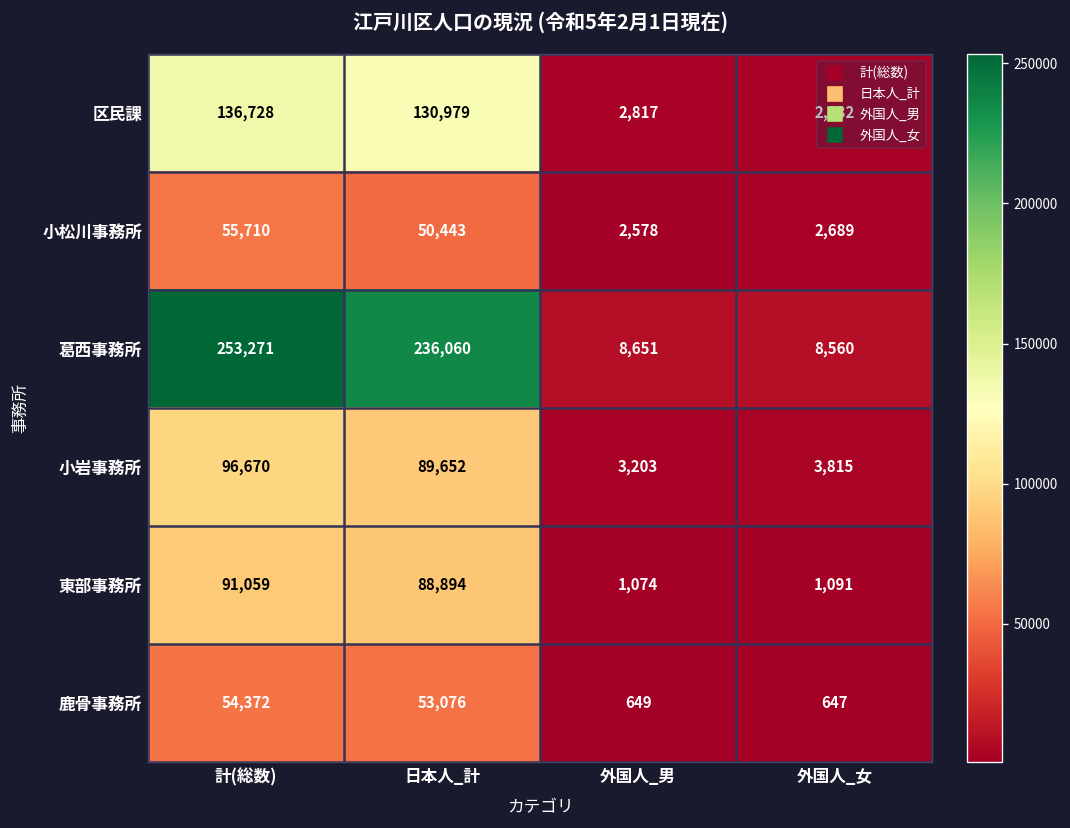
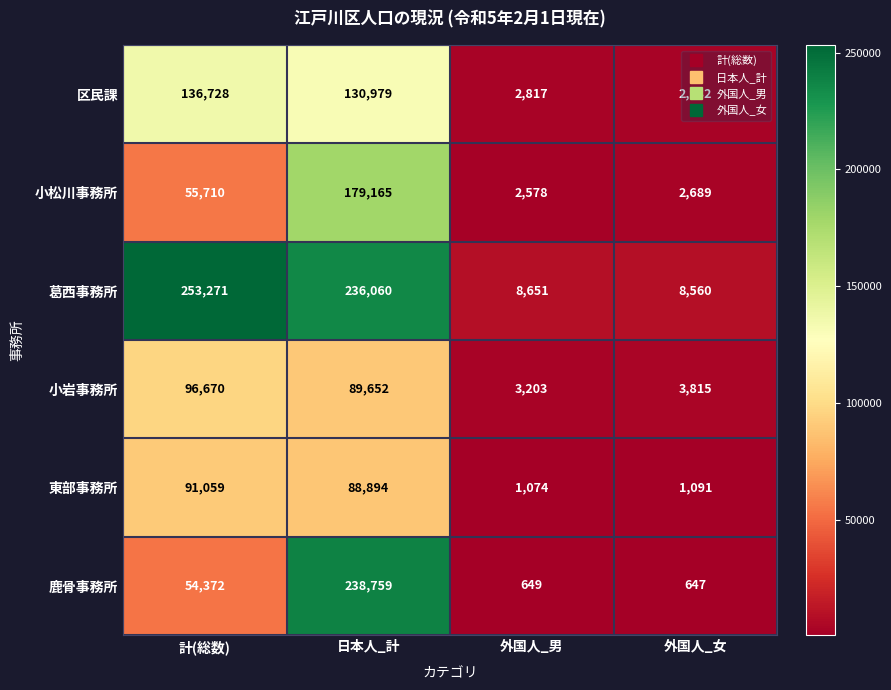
小松川事務所, 日本人_計: 50,443 -> 179,165
鹿骨事務所, 日本人_計: 53,076 -> 238,759
